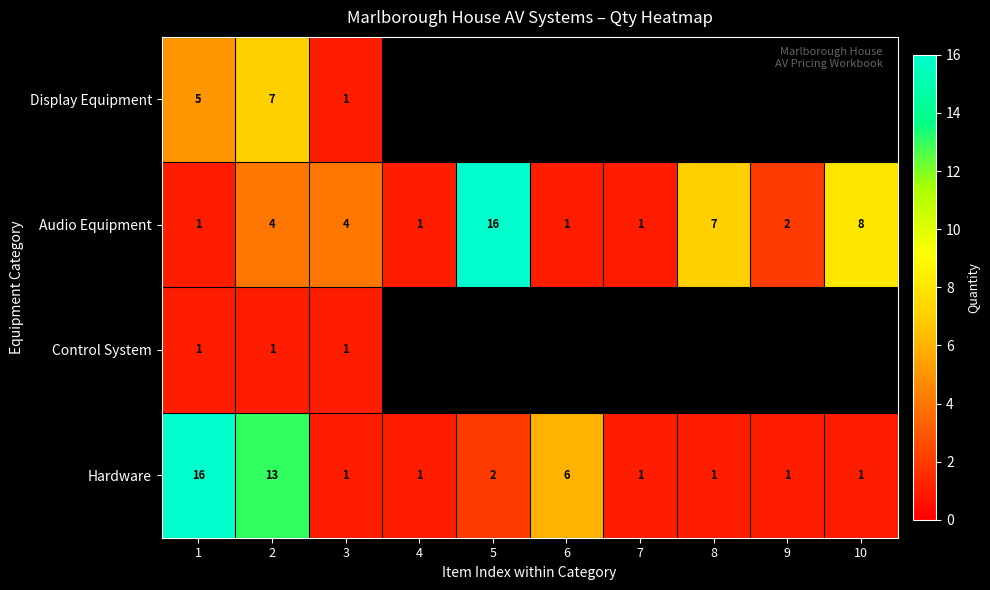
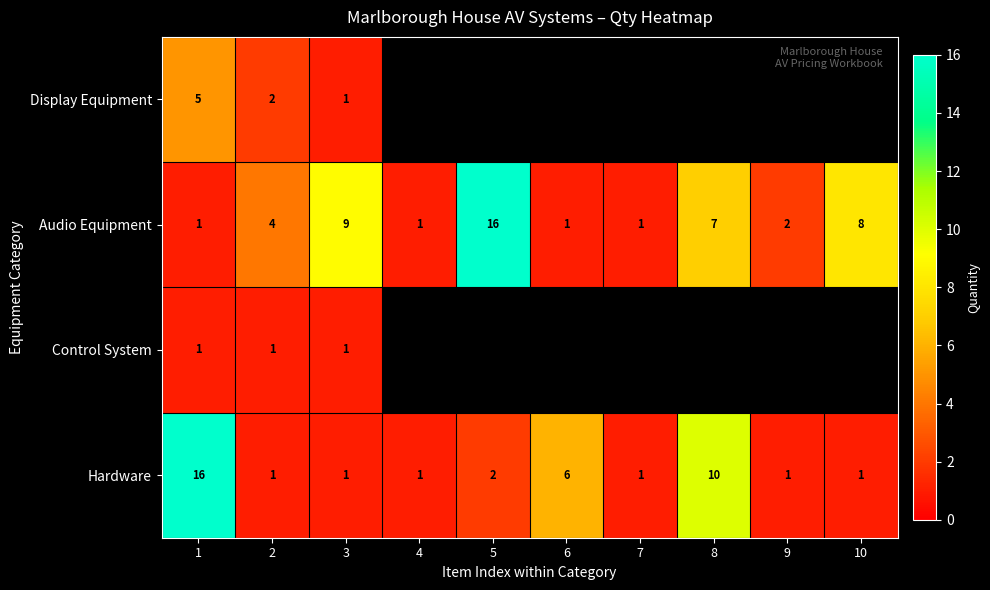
Display Equipment, 2: 7 -> 2
Audio Equipment, 3: 4 -> 9
Hardware, 2: 13 -> 1
Hardware, 8: 1 -> 10
